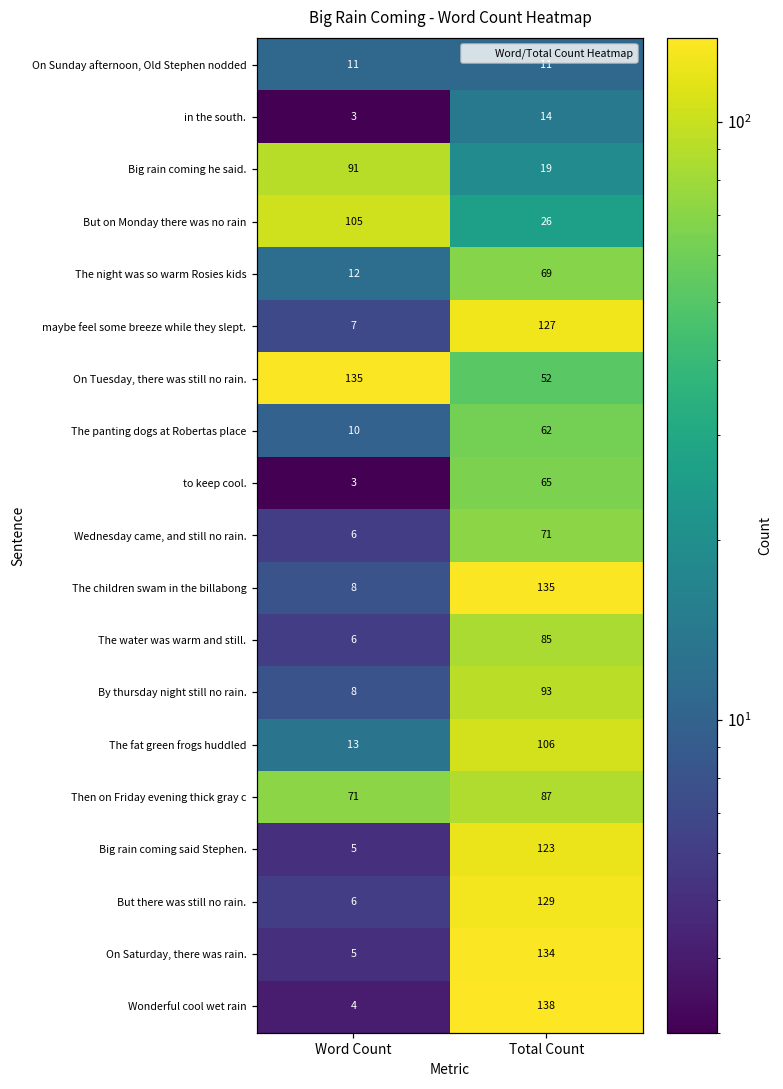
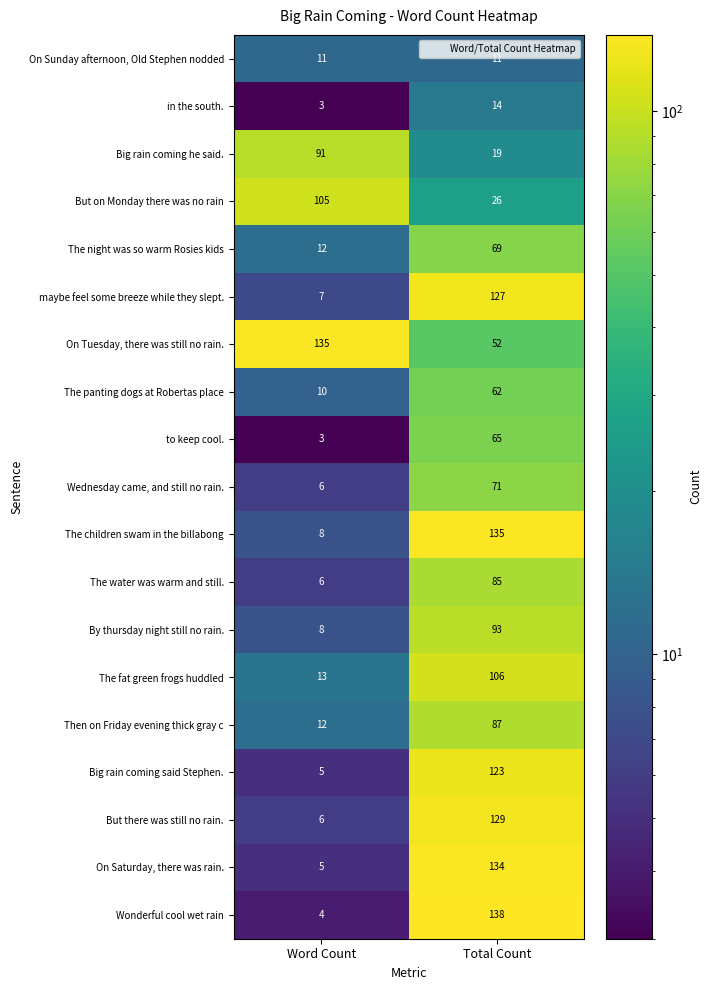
Then on Friday evening thick gray c, Word Count: 71 -> 12
